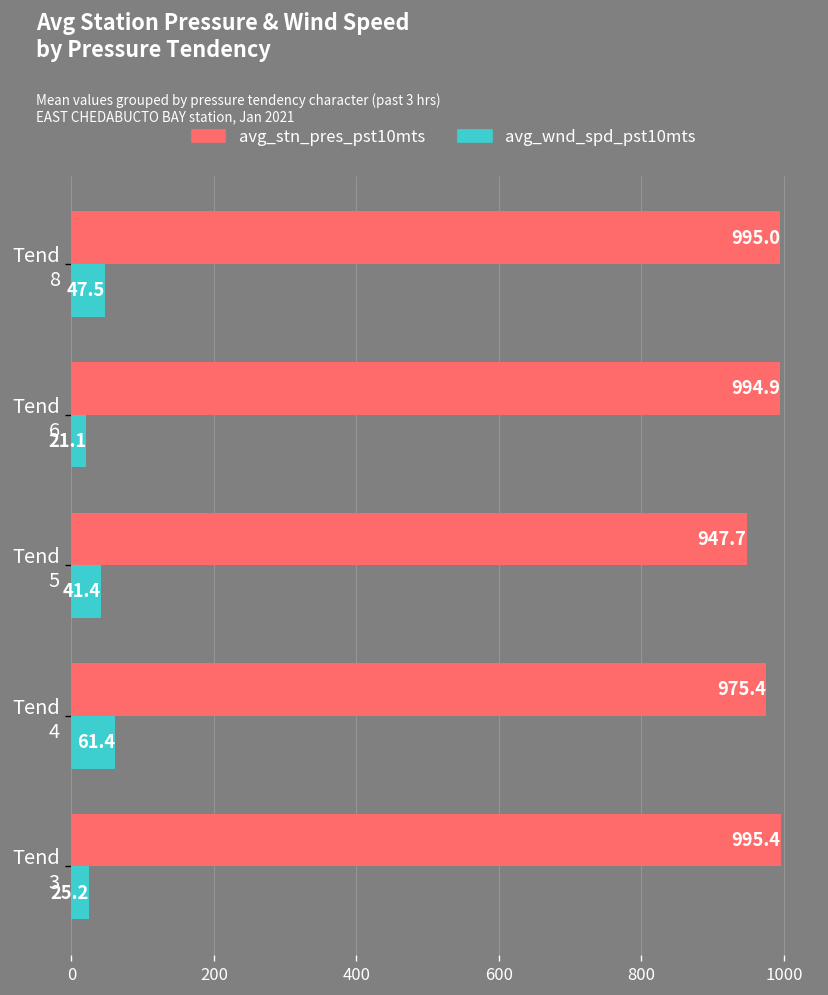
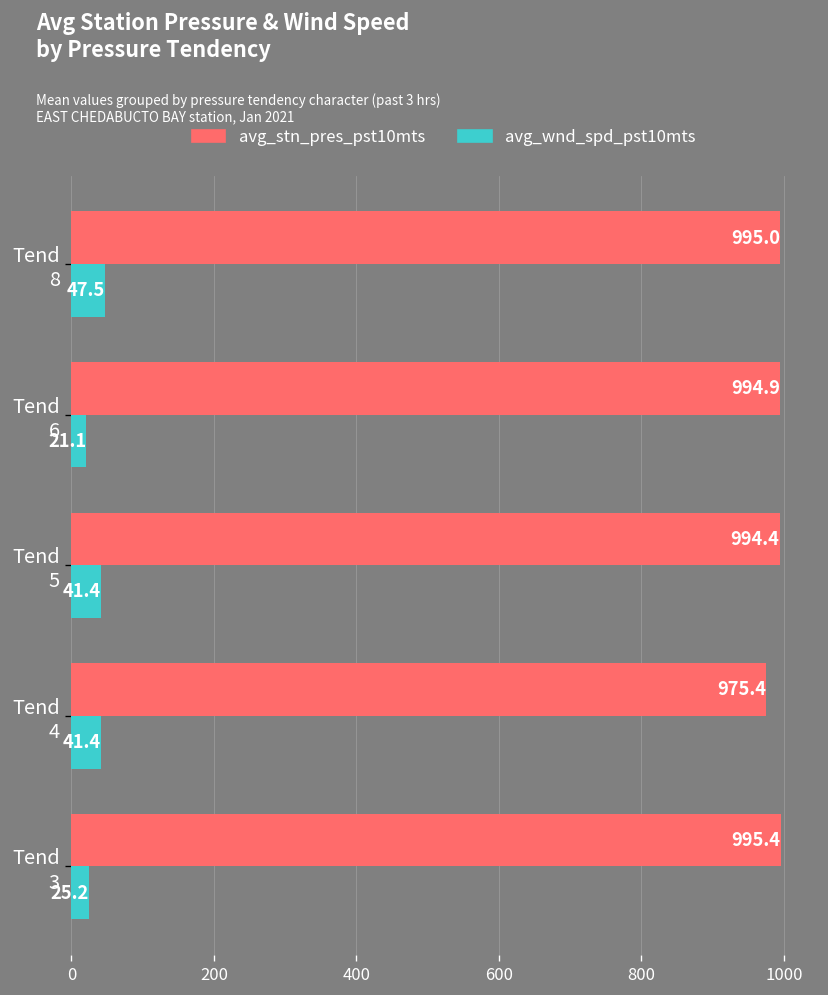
avg_stn_pres_pst10mts, Tend 5: 947.7 -> 994.4
avg_wnd_spd_pst10mts, Tend 4: 61.4 -> 41.4
